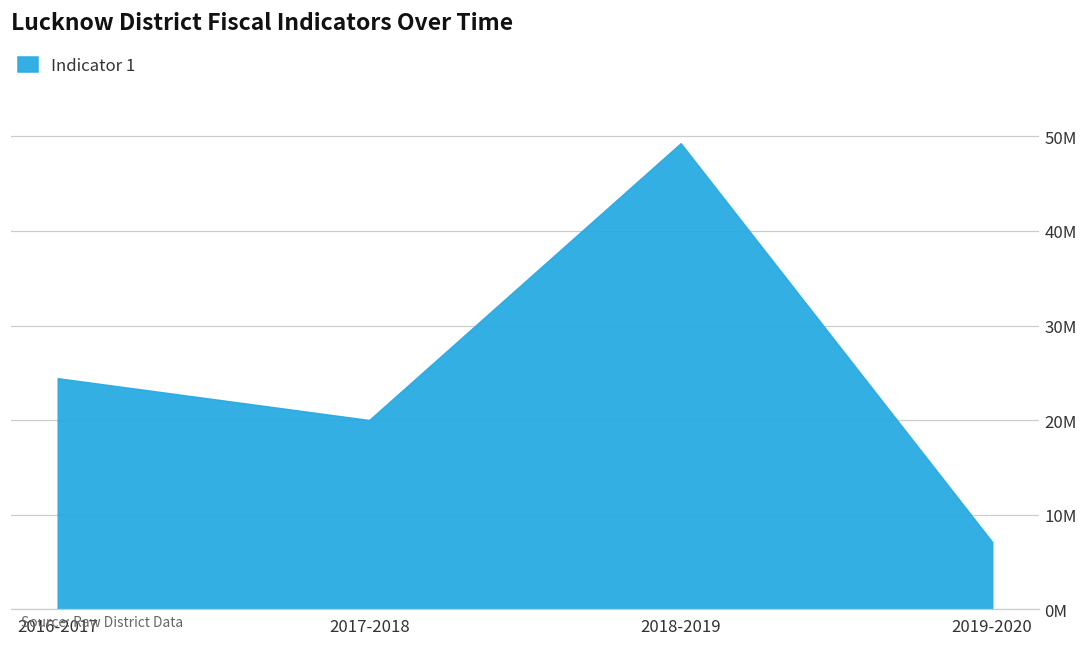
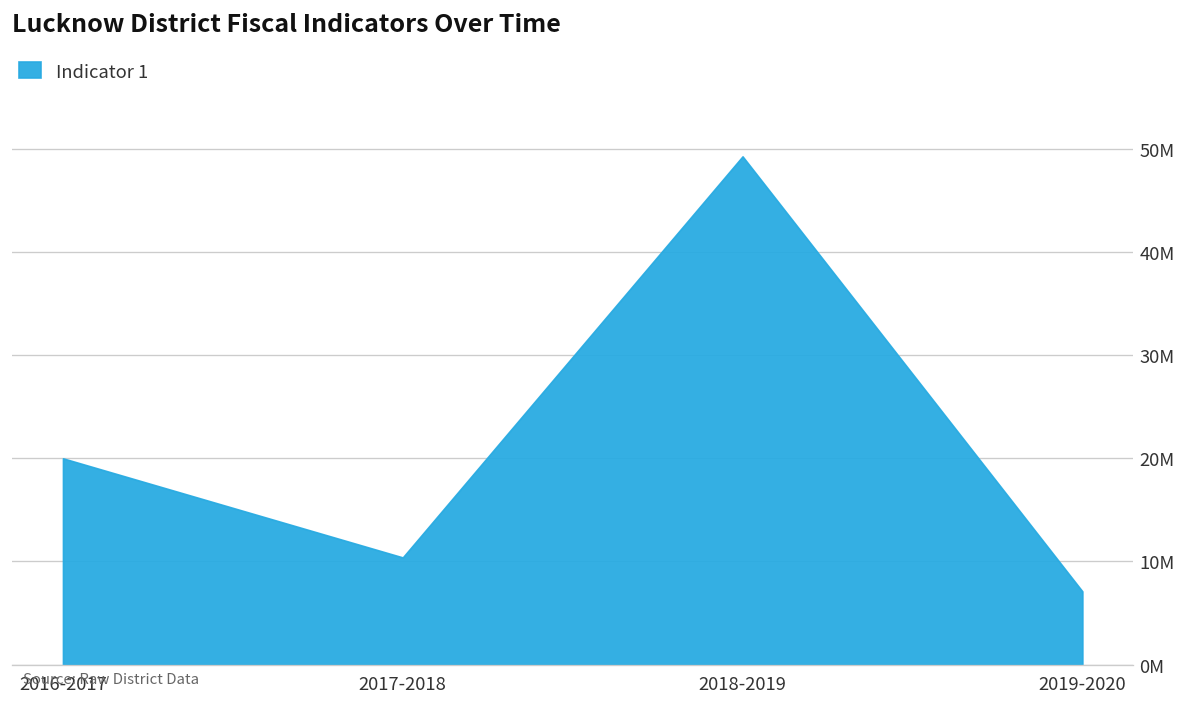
2016-2017: 24000000 -> 20000000
2017-2018: 20000000 -> 10000000
